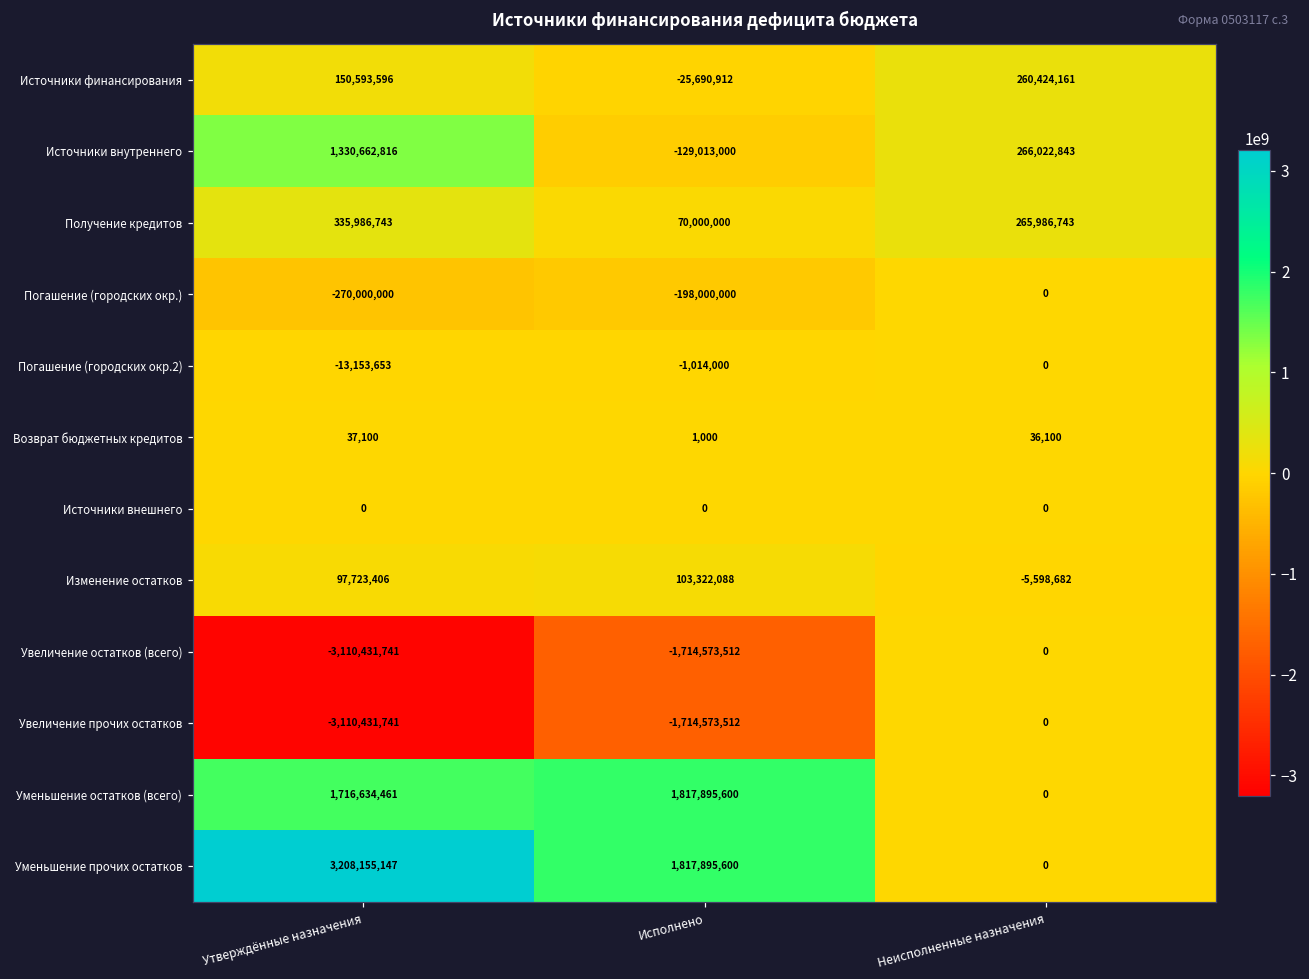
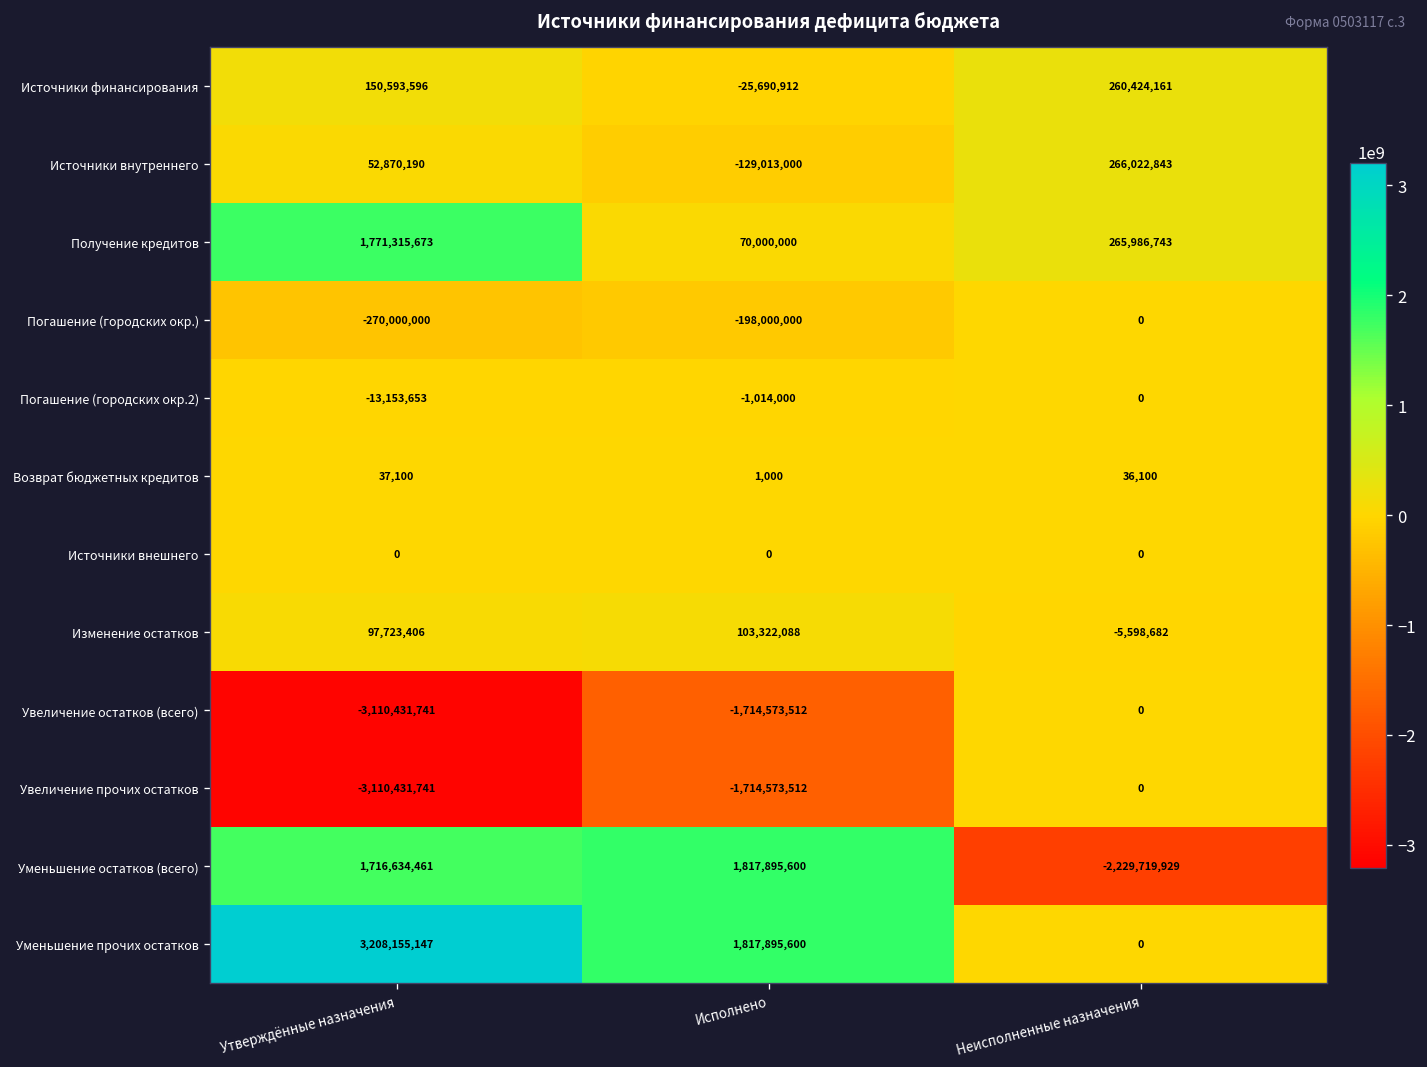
Источники внутреннего, Утверждённые назначения: 1,330,662,816 -> 52,870,190
Получение кредитов, Утверждённые назначения: 335,986,743 -> 1,771,315,673
Уменьшение остатков (всего), Неисполненные назначения: 0 -> -2,229,719,929
